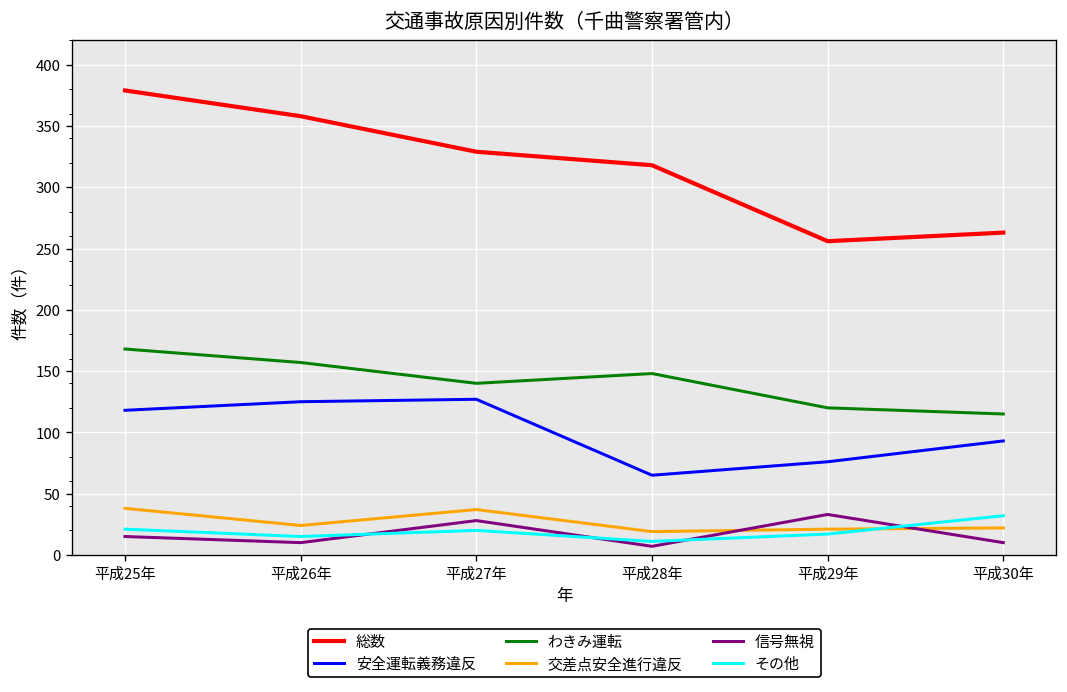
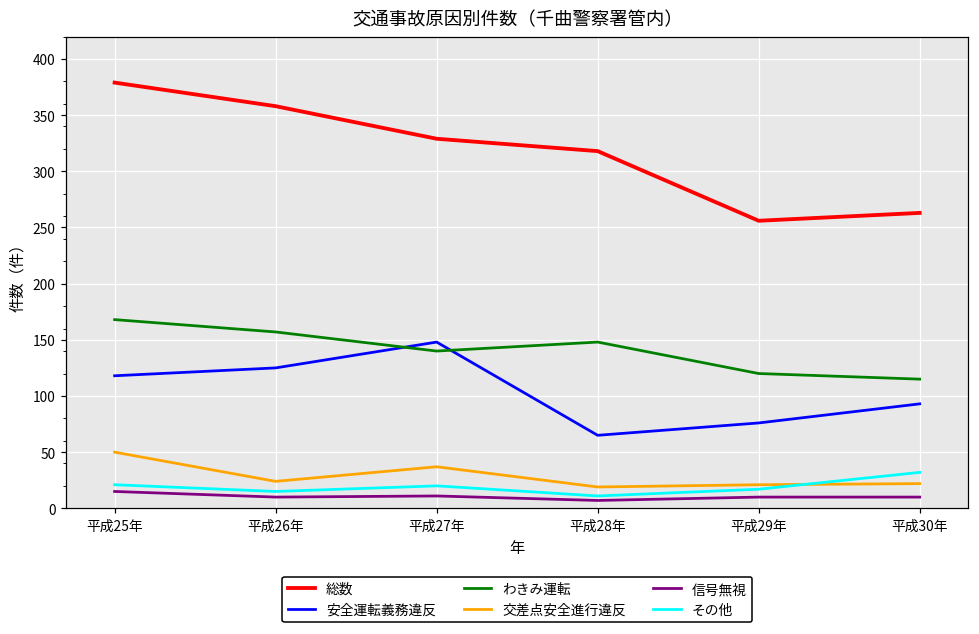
交差点安全進行違反, 平成25年: 38 -> 50
安全運転義務違反, 平成27年: 127 -> 148
信号無視, 平成27年: 28 -> 11
信号無視, 平成29年: 33 -> 10
